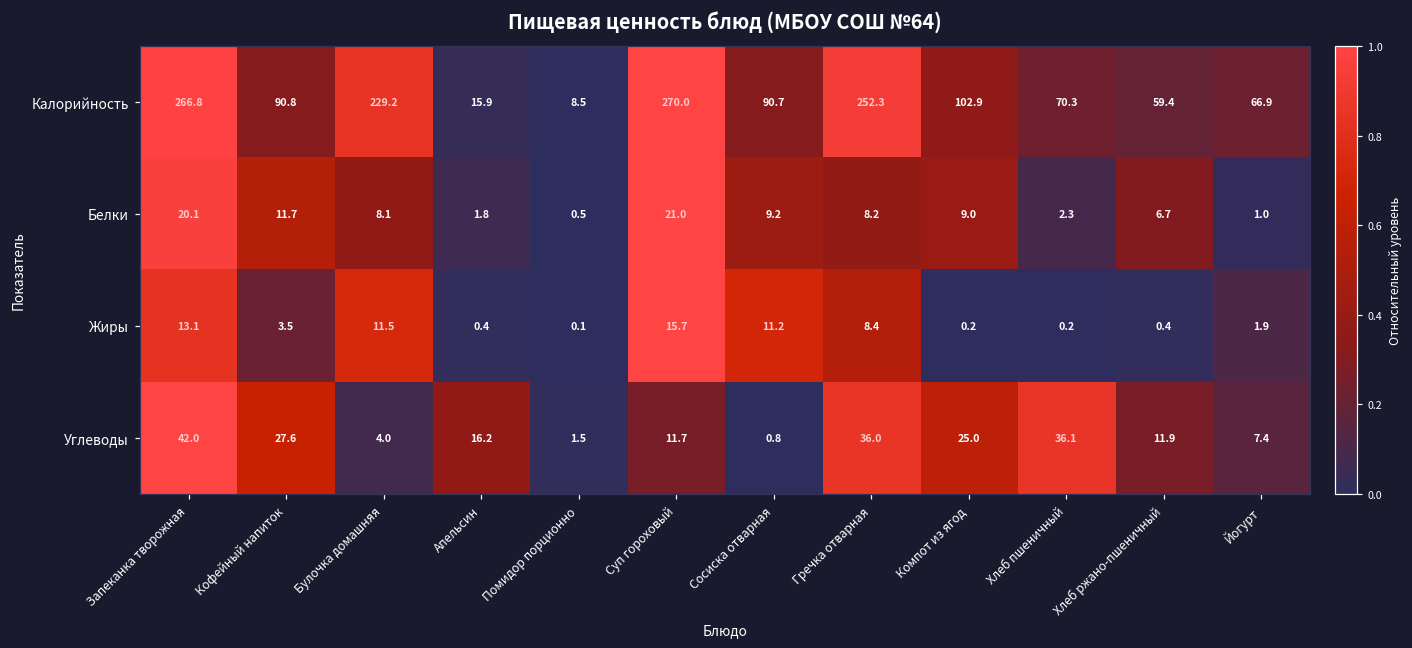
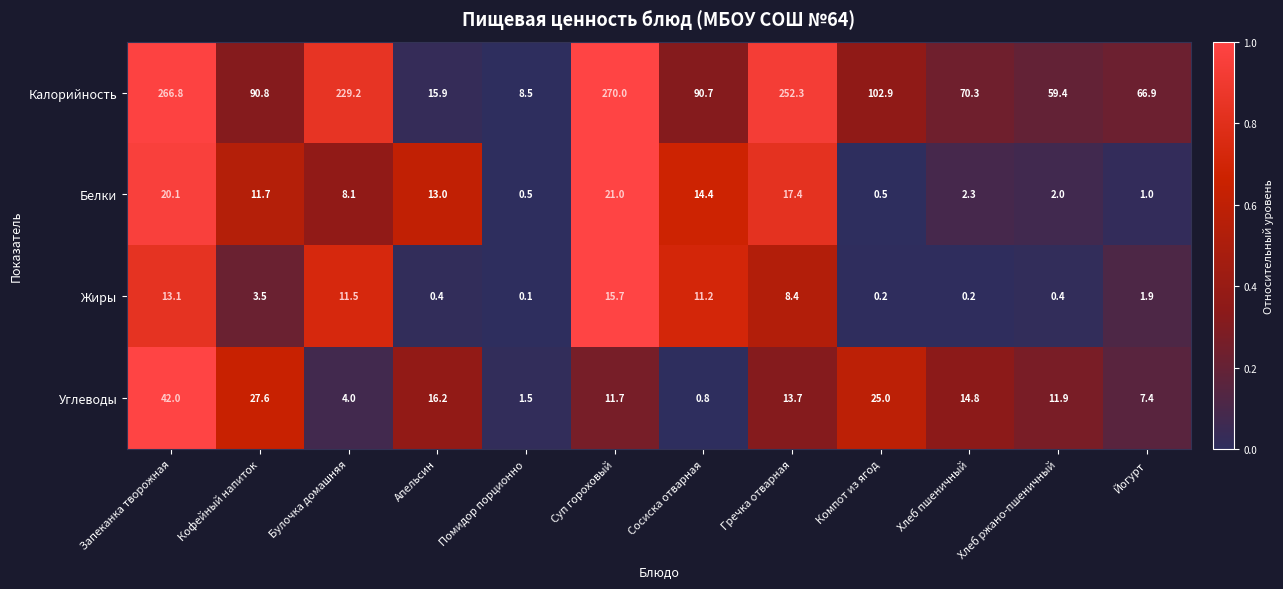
Белки, Апельсин: 1.8 -> 13.0
Белки, Сосиска отварная: 9.2 -> 14.4
Белки, Гречка отварная: 8.2 -> 17.4
Белки, Компот из ягод: 9.0 -> 0.5
Белки, Хлеб ржано-пшеничный: 6.7 -> 2.0
Углеводы, Гречка отварная: 36.0 -> 13.7
Углеводы, Хлеб пшеничный: 36.1 -> 14.8
